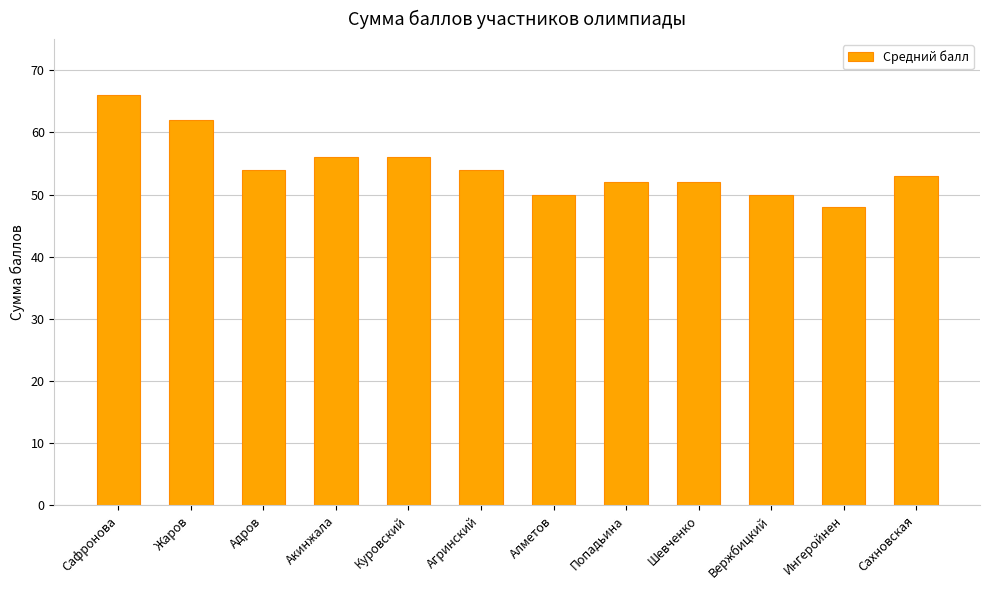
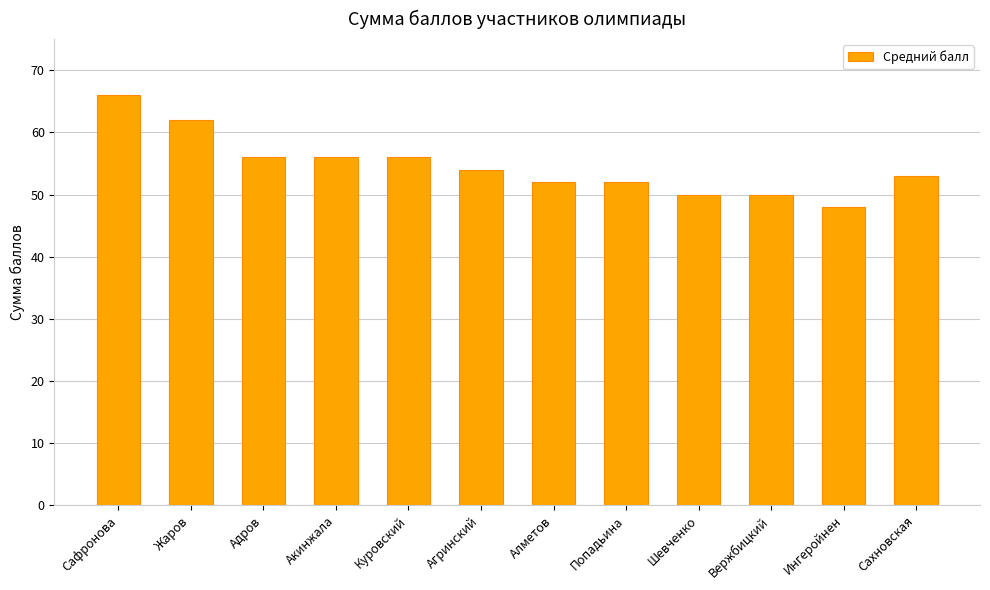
Адров: 54 -> 56
Алметов: 50 -> 52
Шевченко: 52 -> 50
